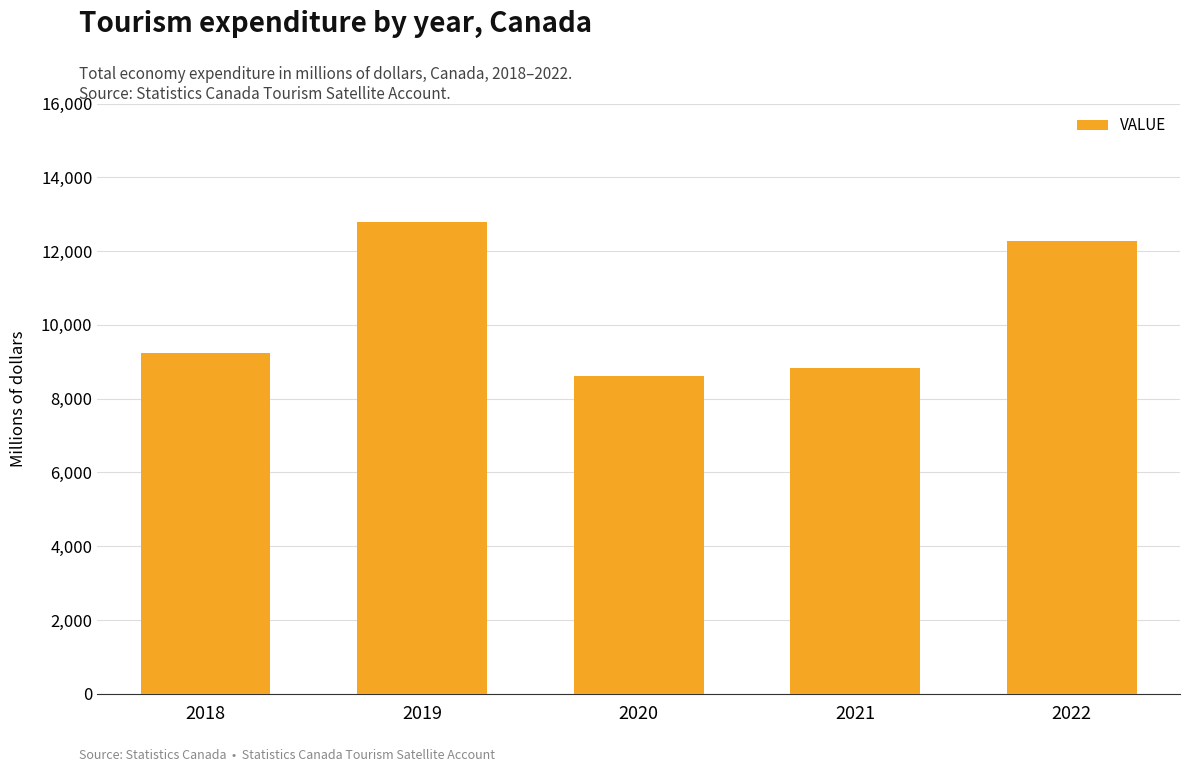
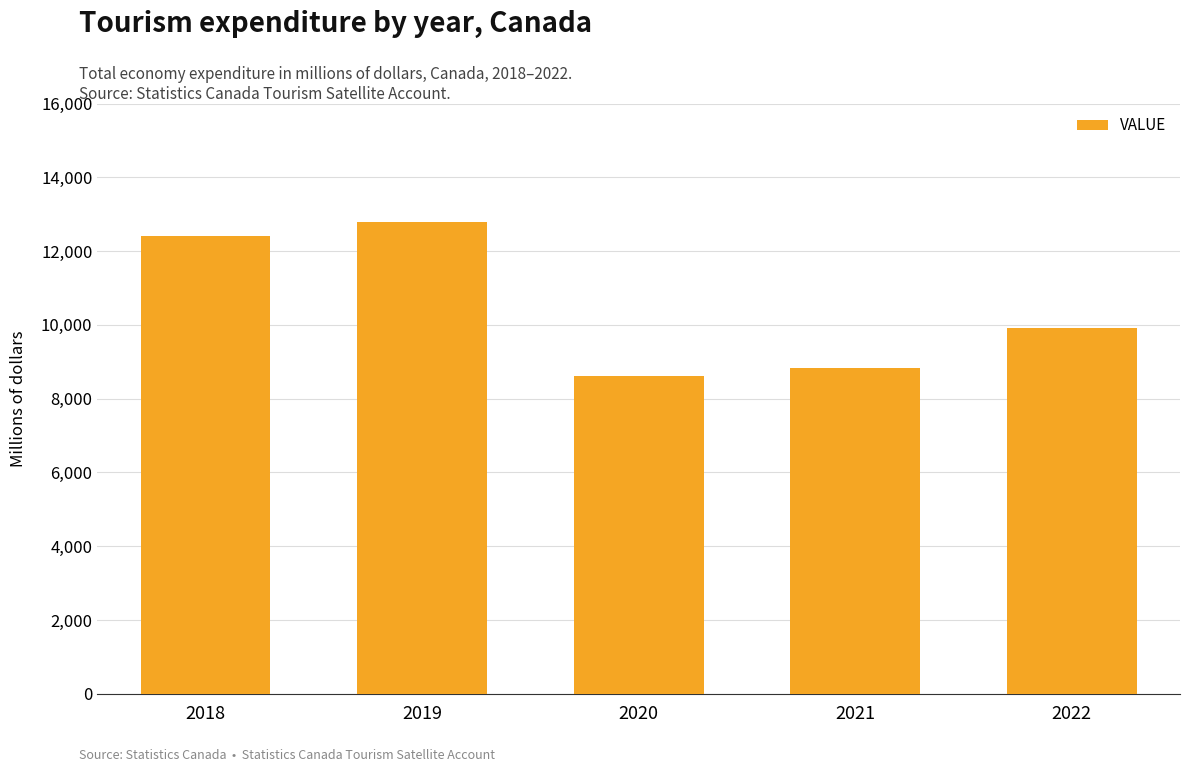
2018: 9,300 -> 12,400
2022: 12,300 -> 9,900
